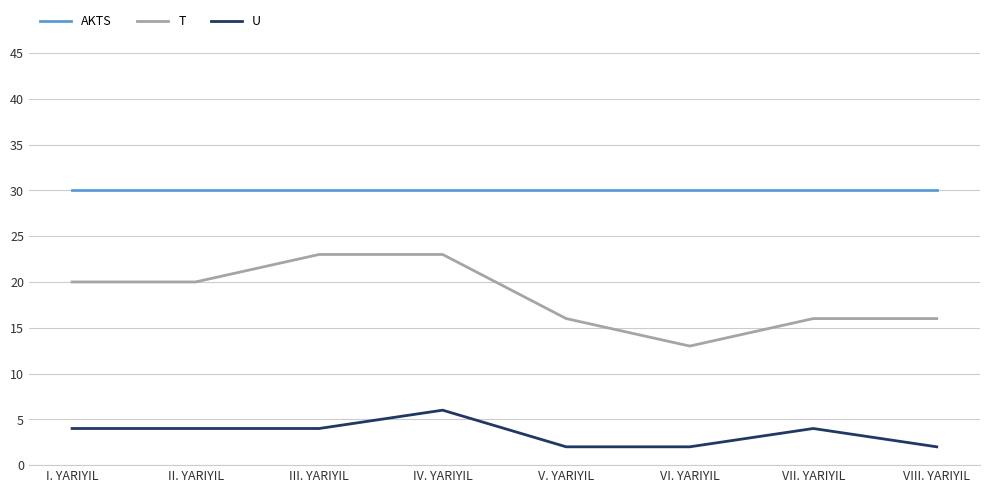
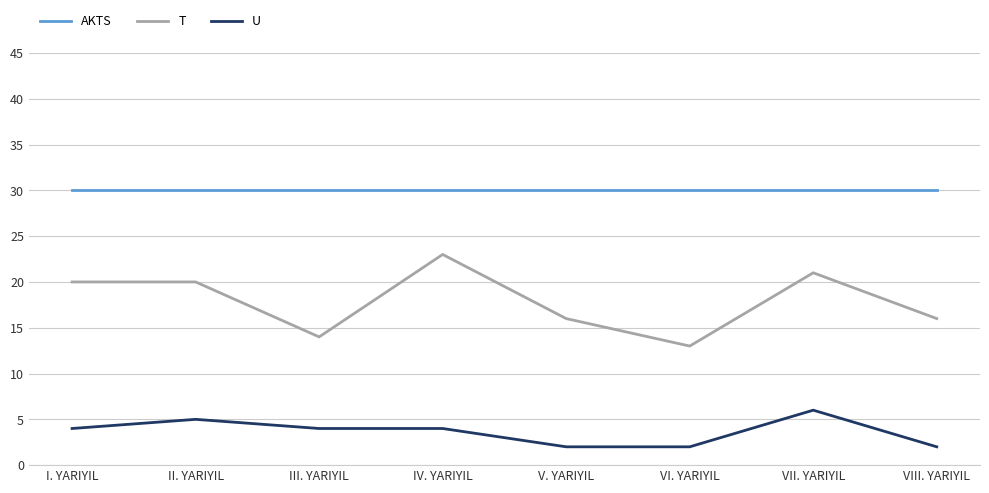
U, II. YARIYIL: 4 -> 5
T, III. YARIYIL: 23 -> 14
U, IV. YARIYIL: 6 -> 4
T, VII. YARIYIL: 16 -> 21
U, VII. YARIYIL: 4 -> 6
